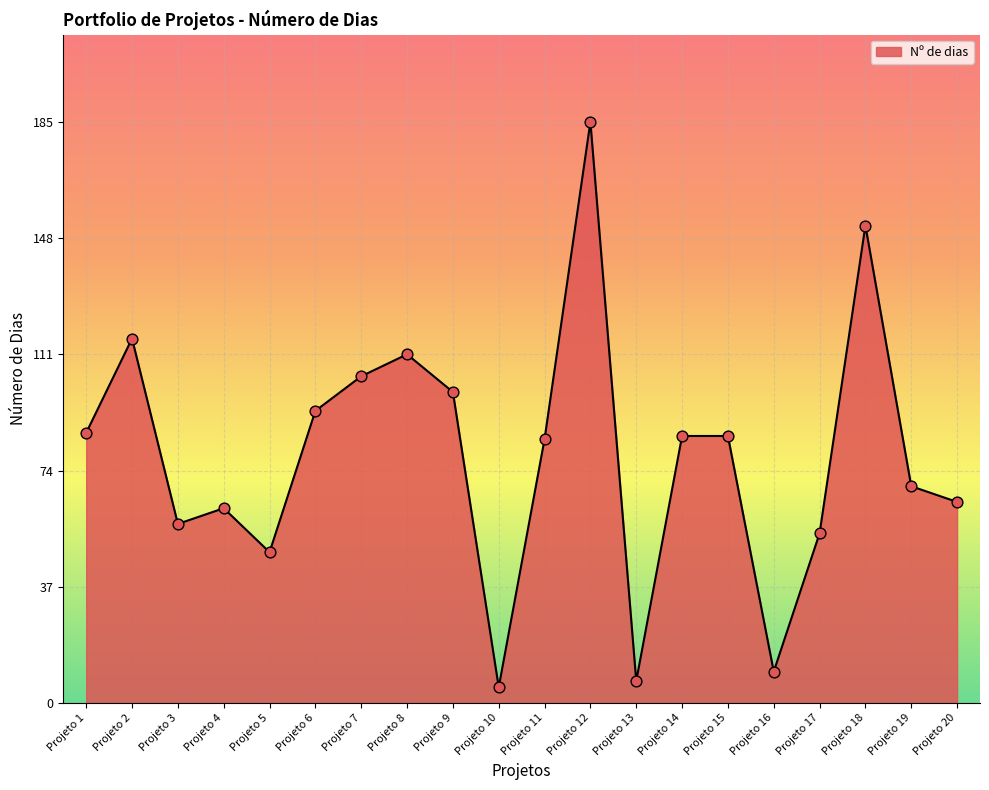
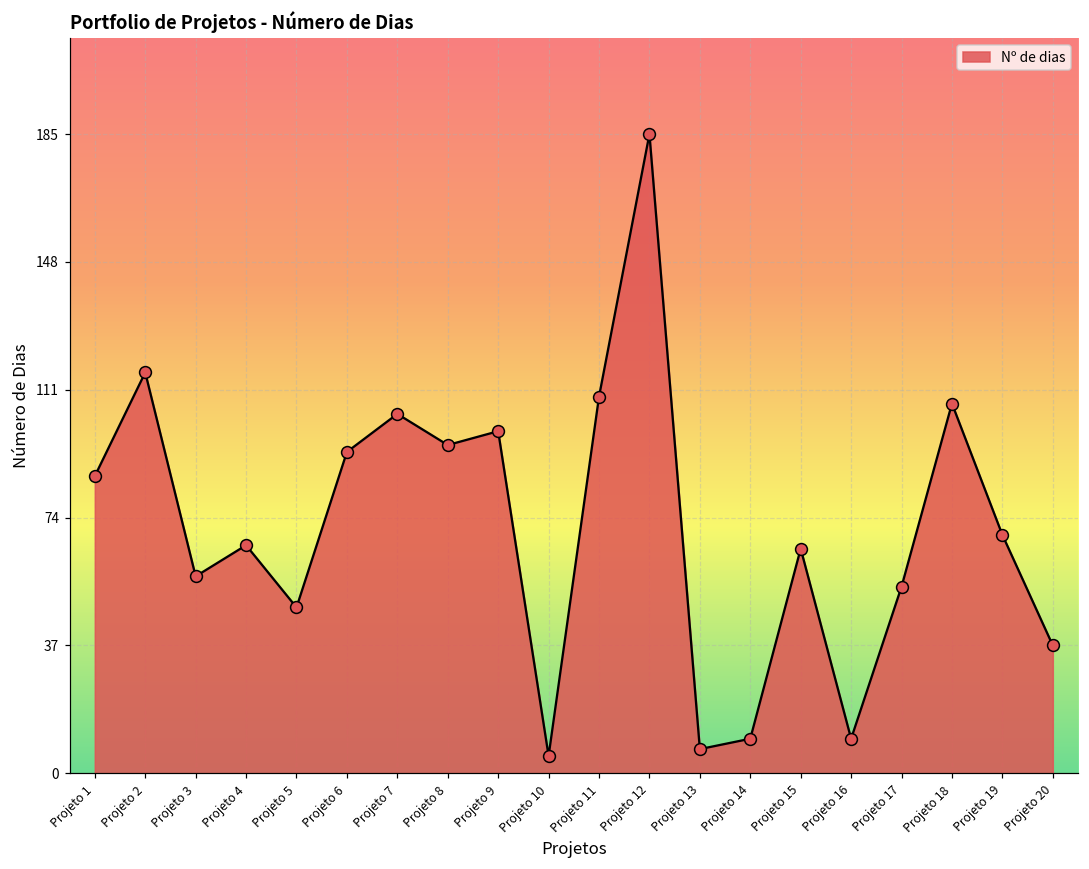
Projeto 4: 62 -> 66
Projeto 8: 111 -> 95
Projeto 11: 84 -> 109
Projeto 14: 85 -> 10
Projeto 15: 85 -> 65
Projeto 18: 152 -> 107
Projeto 20: 64 -> 37
